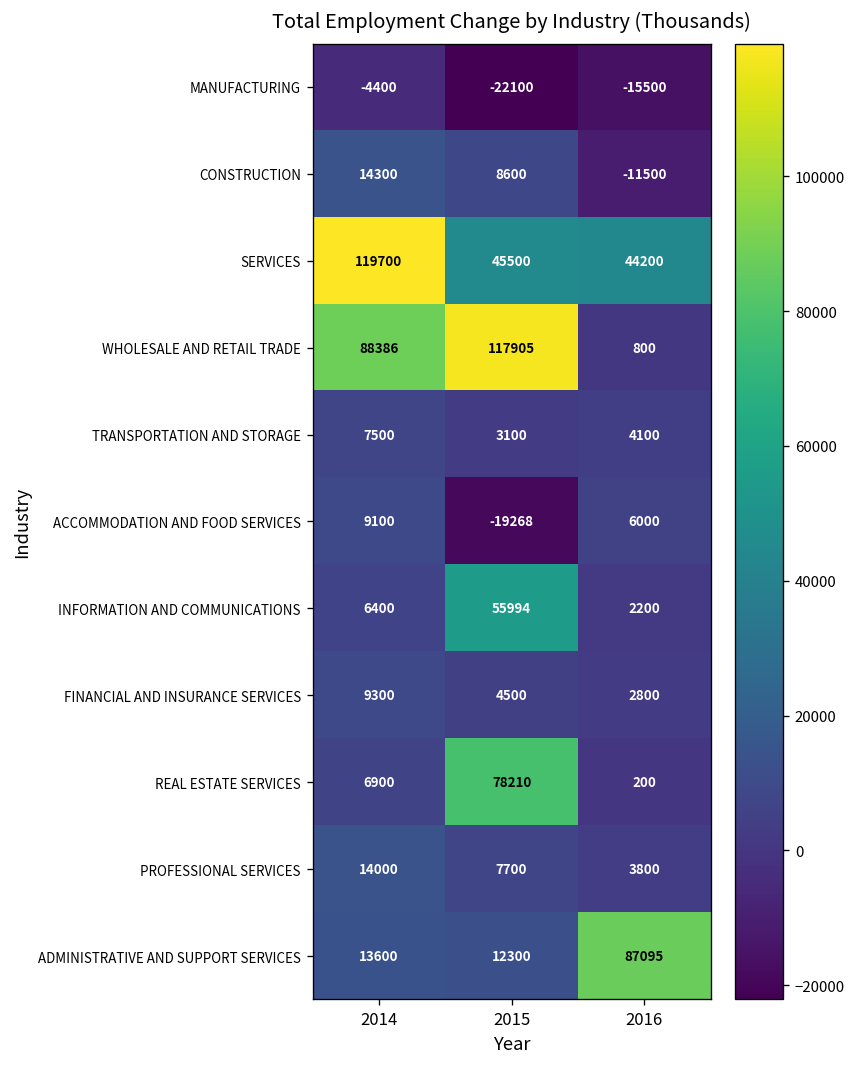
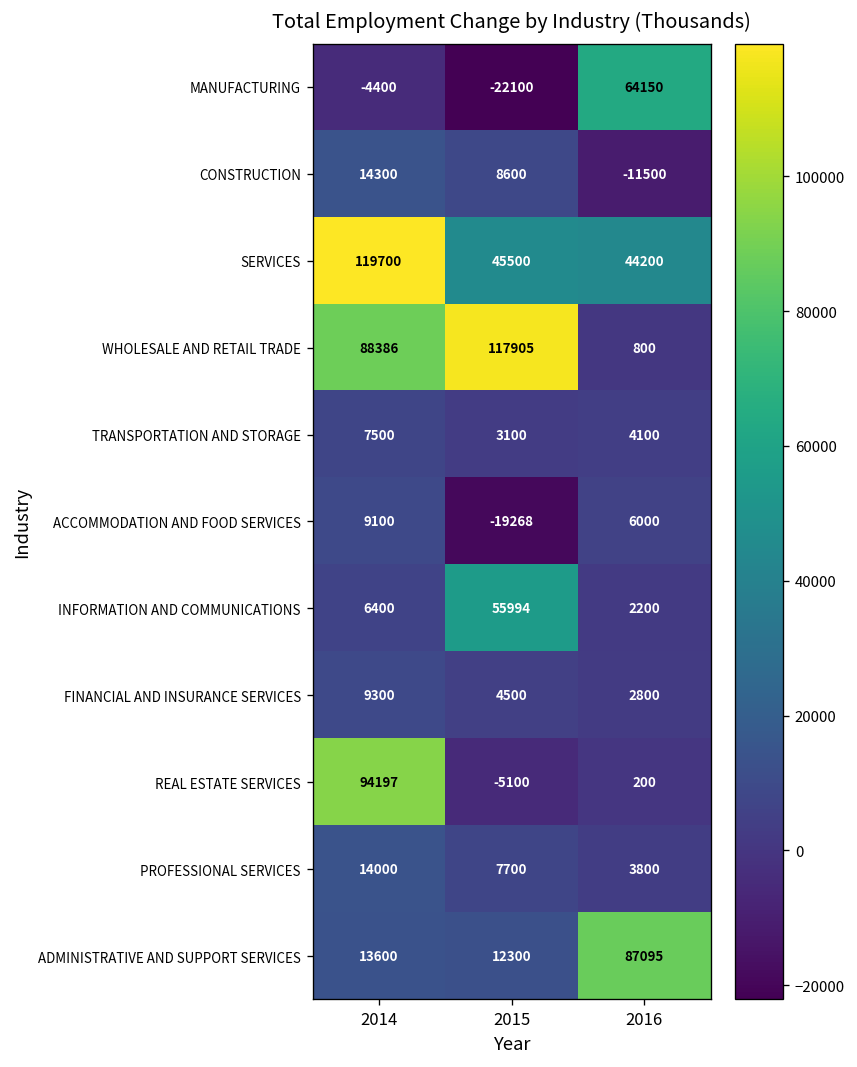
MANUFACTURING, 2016: -15500 -> 64150
REAL ESTATE SERVICES, 2014: 6900 -> 94197
REAL ESTATE SERVICES, 2015: 78210 -> -5100
